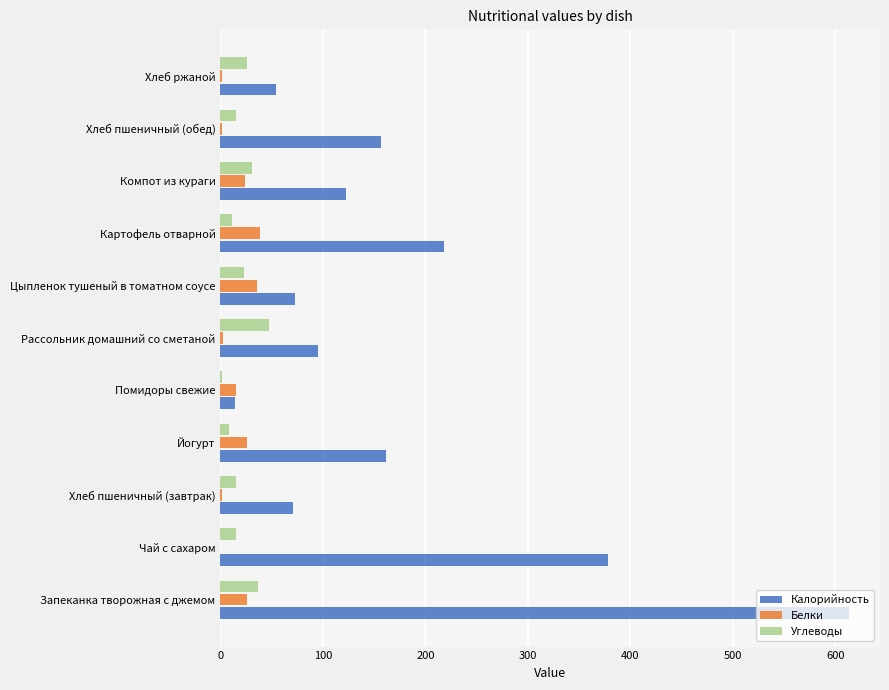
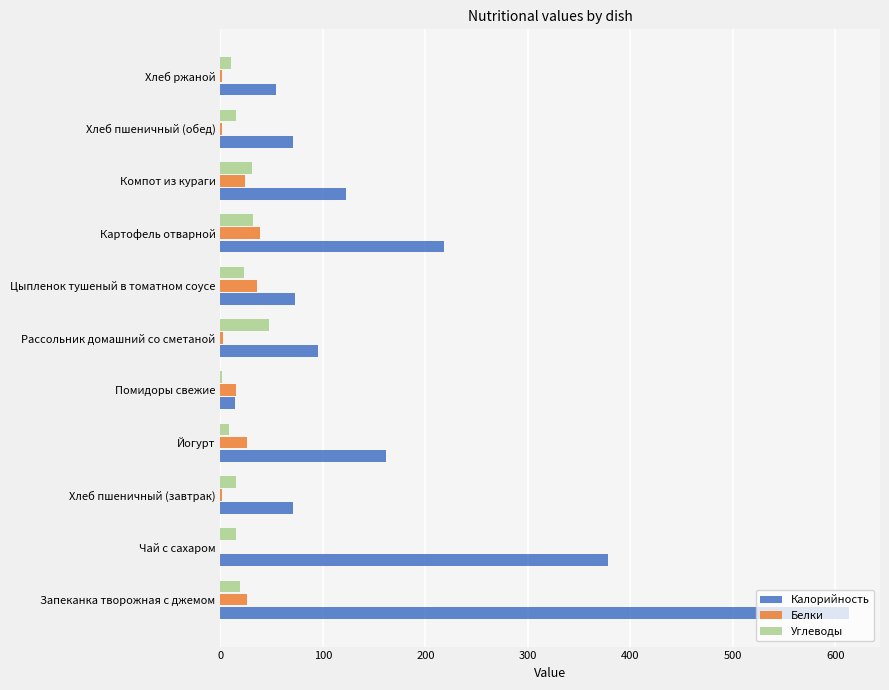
Углеводы, Хлеб ржаной: 26 -> 10
Калорийность, Хлеб пшеничный (обед): 157 -> 71
Углеводы, Картофель отварной: 11 -> 32
Углеводы, Запеканка творожная с джемом: 37 -> 19
